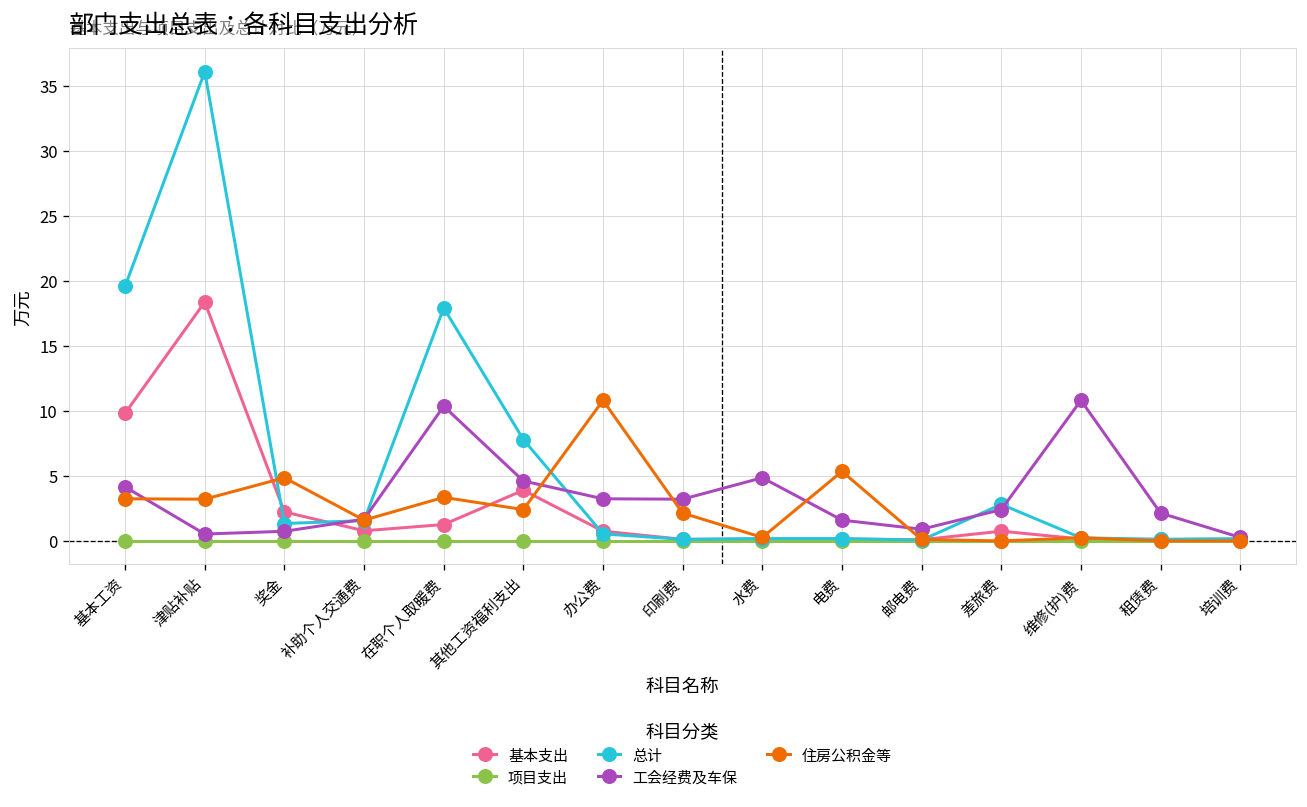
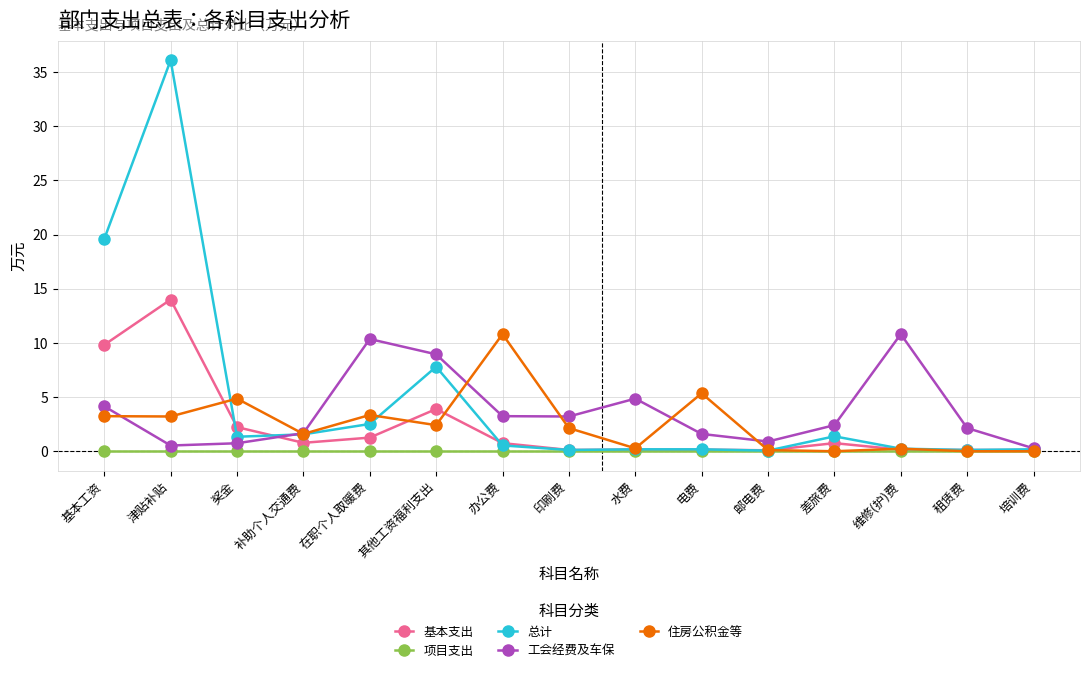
基本支出, 津贴补贴: 18.4 -> 14.0
总计, 在职个人取暖费: 17.9 -> 2.5
工会经费及车保, 其他工资福利支出: 4.6 -> 9.0
总计, 差旅费: 2.8 -> 1.4
